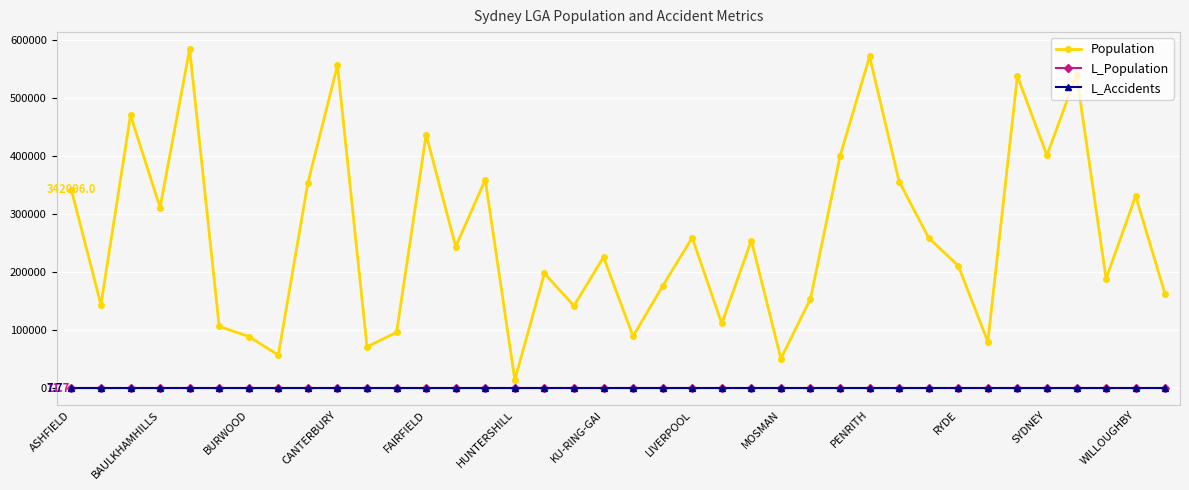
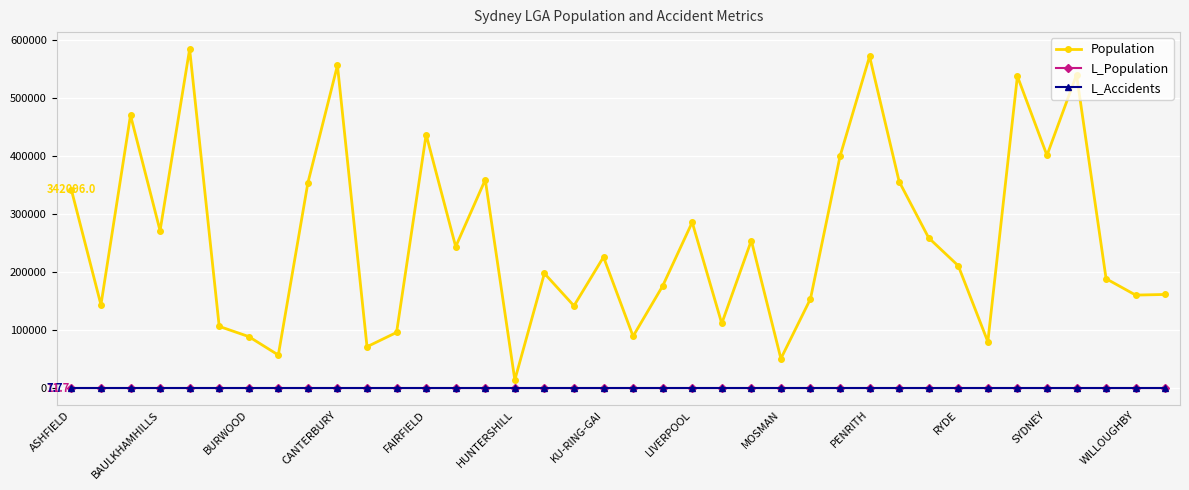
Population, BAULKHAMHILLS: 310000 -> 270000
Population, LIVERPOOL: 260000 -> 290000
Population, WILLOUGHBY: 330000 -> 160000
